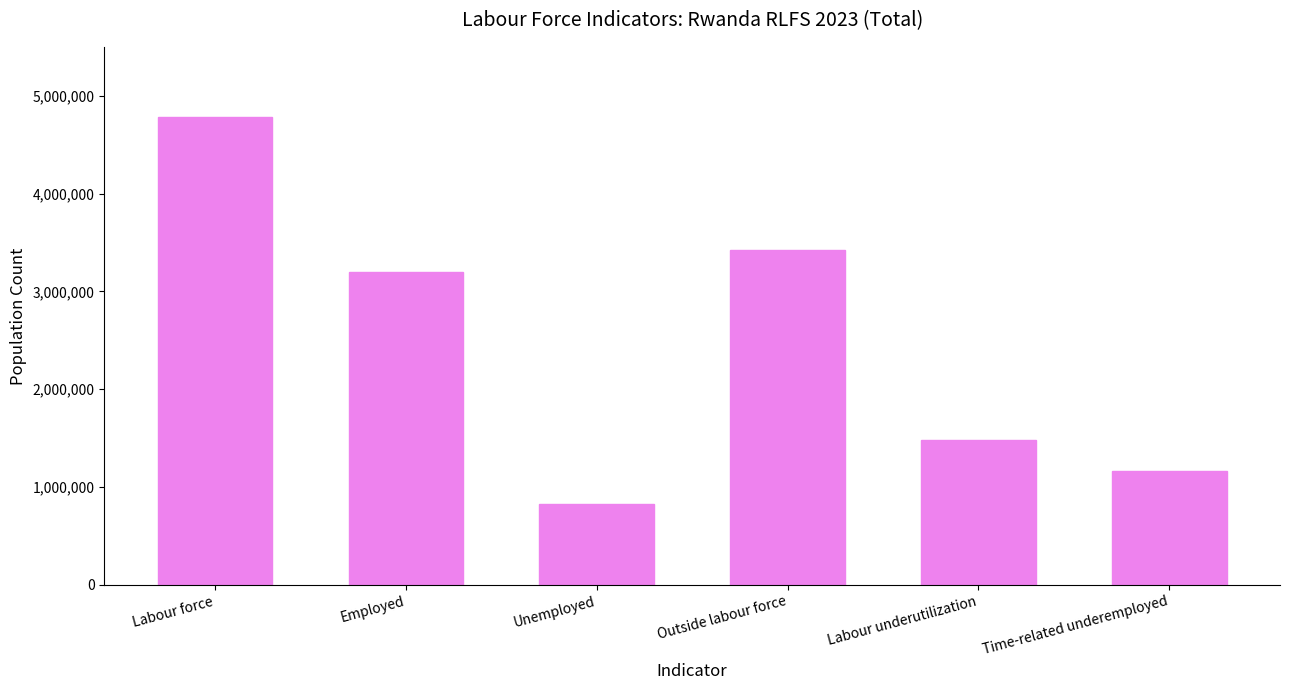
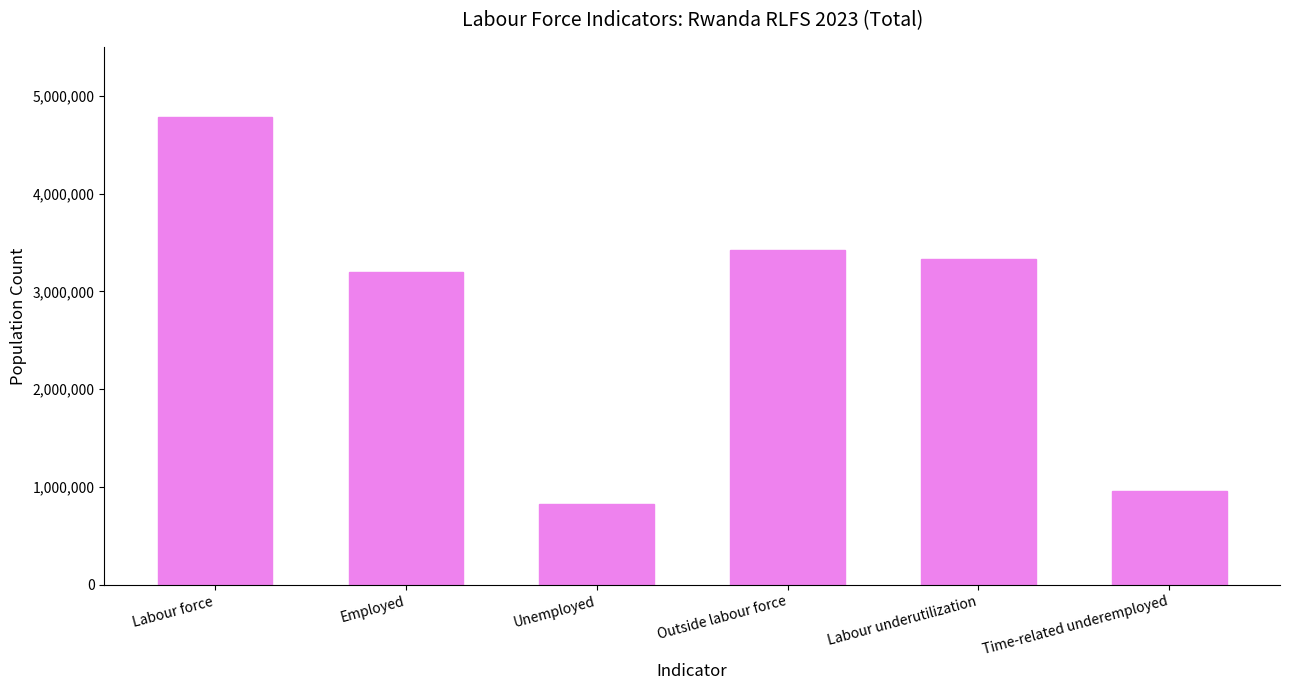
Labour underutilization: 1,500,000 -> 3,300,000
Time-related underemployed: 1,200,000 -> 1,000,000
